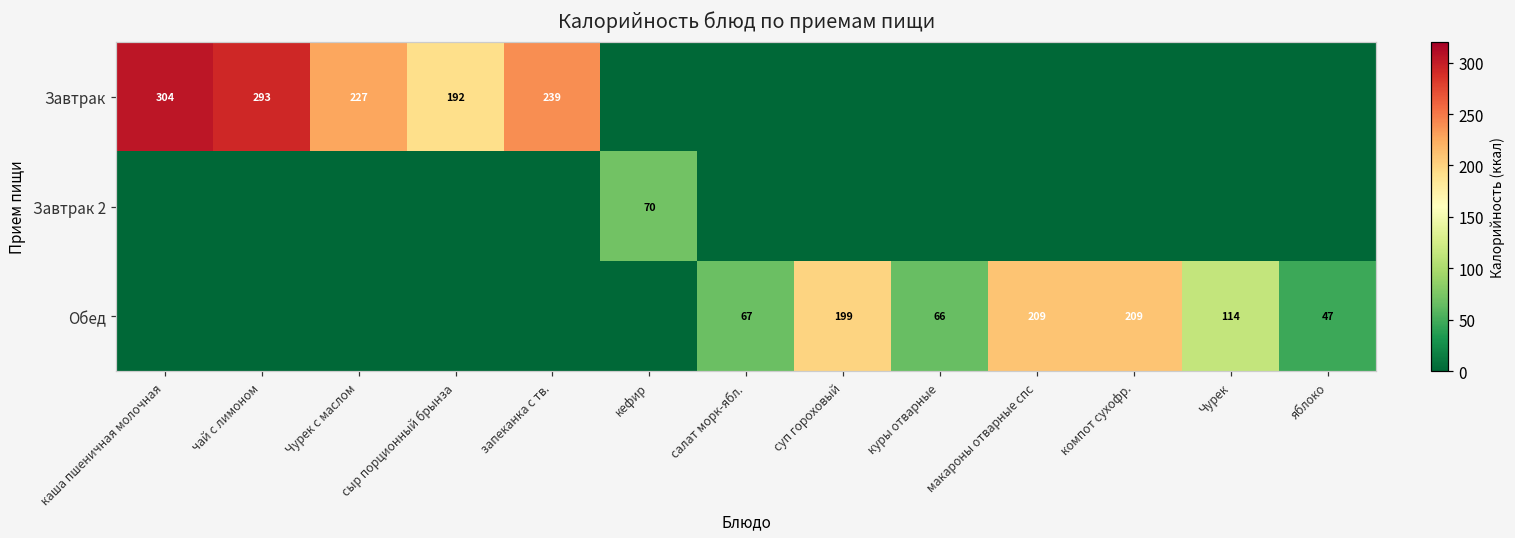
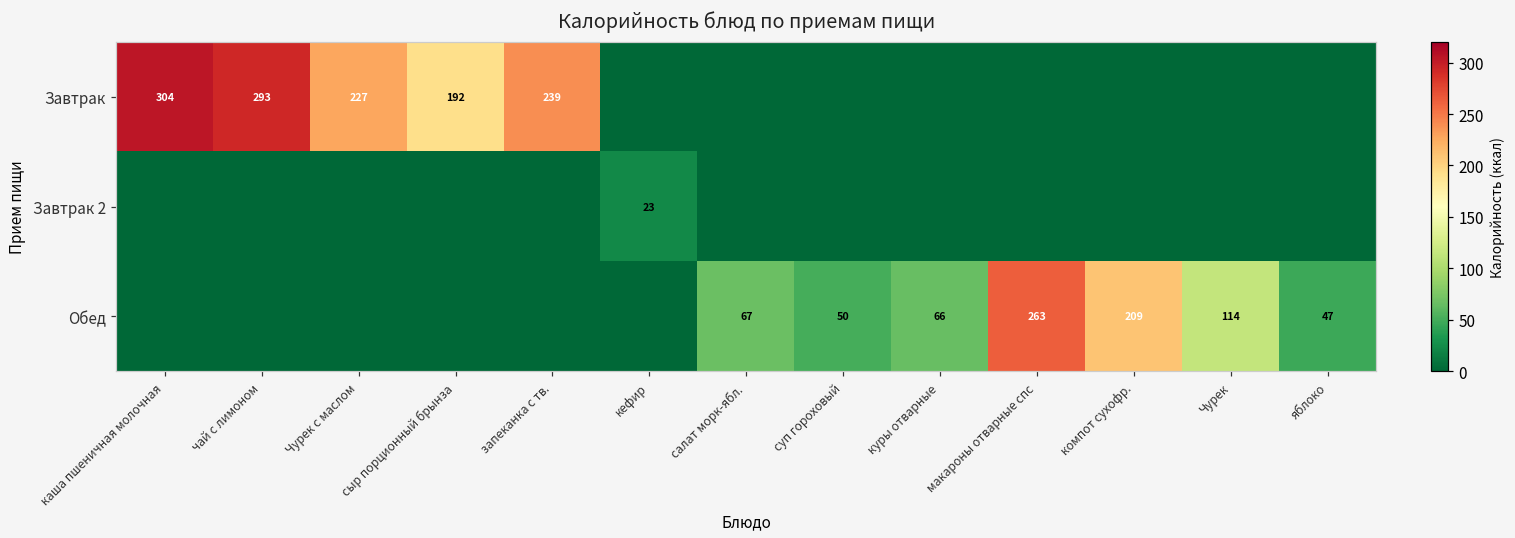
Завтрак 2, кефир: 70 -> 23
Обед, суп гороховый: 199 -> 50
Обед, макароны отварные спс: 209 -> 263
